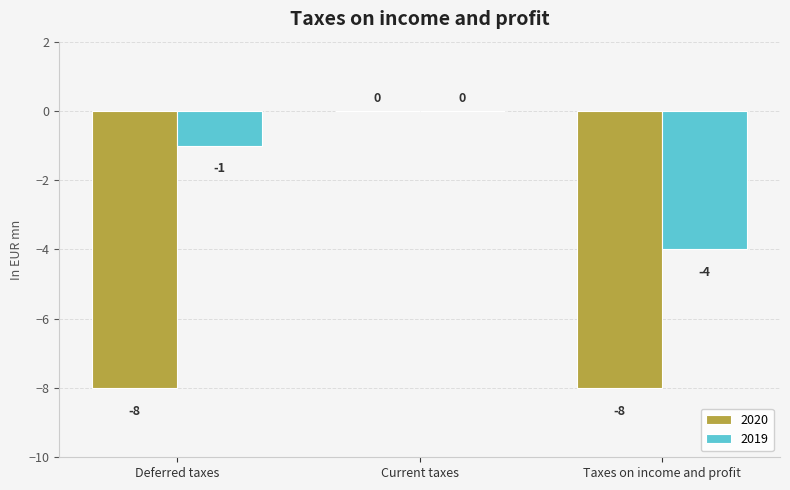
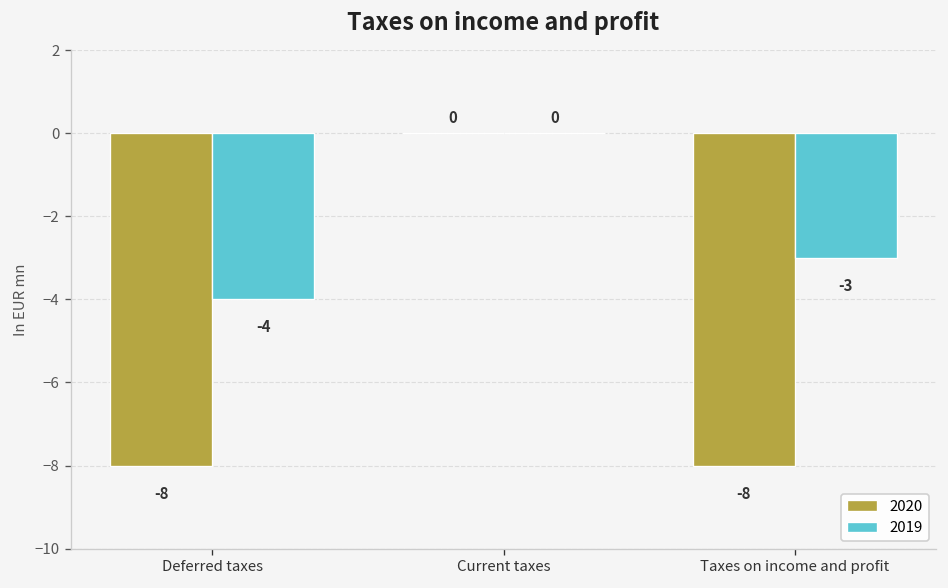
2019, Deferred taxes: -1 -> -4
2019, Taxes on income and profit: -4 -> -3
